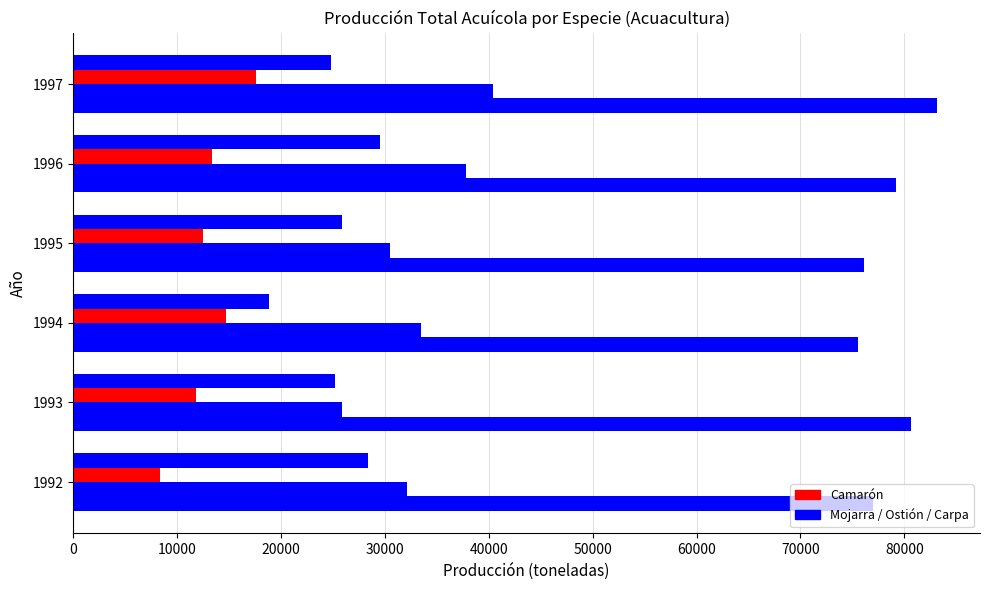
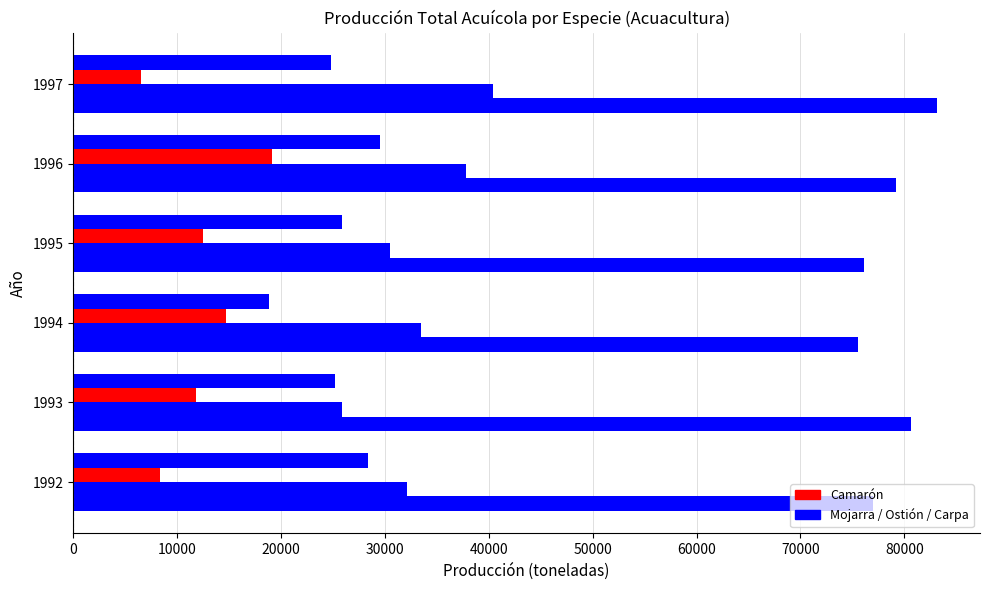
Camarón, 1997: 17600 -> 6500
Camarón, 1996: 13300 -> 19100
